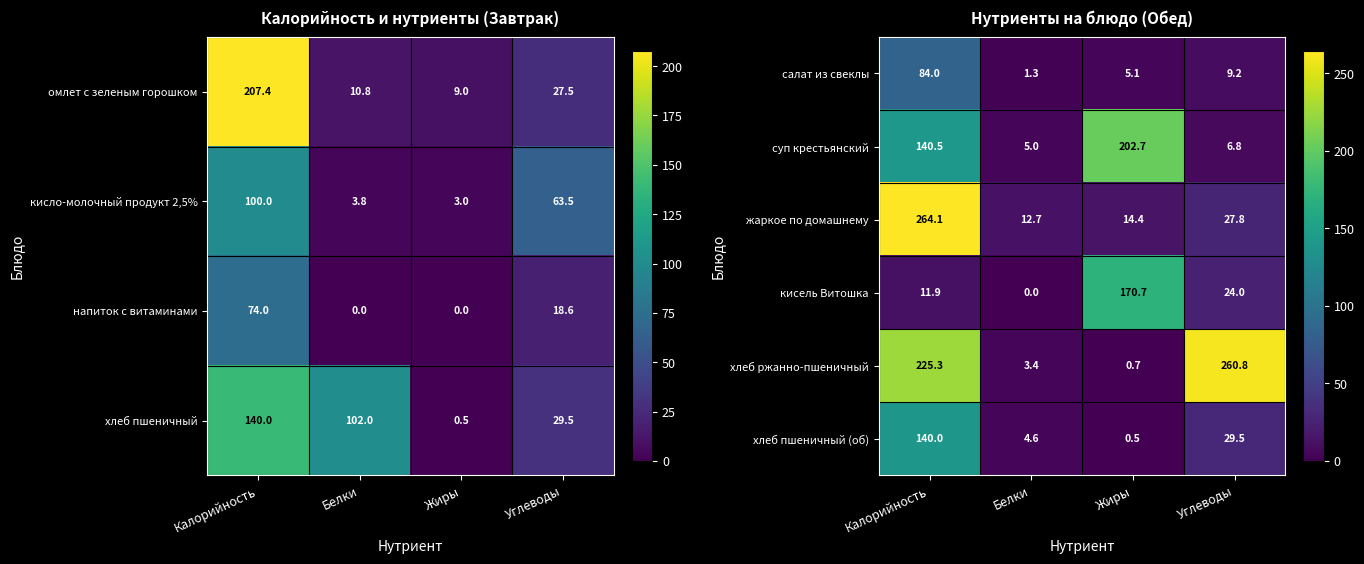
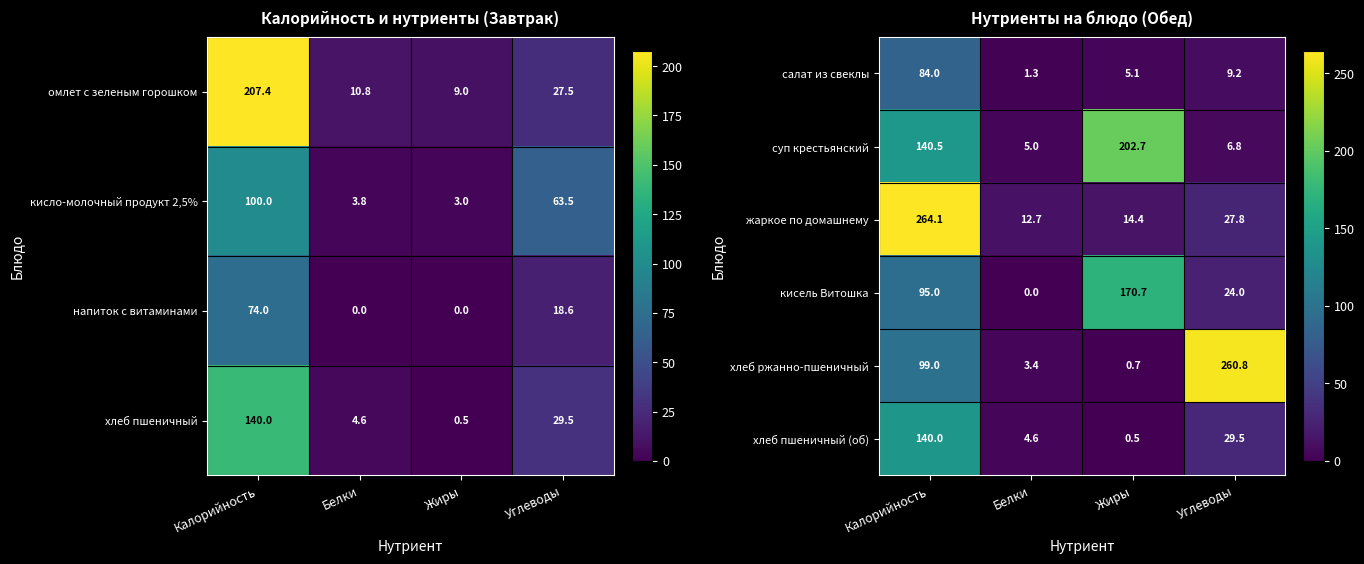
Калорийность и нутриенты (Завтрак), хлеб пшеничный, Белки: 102.0 -> 4.6
Нутриенты на блюдо (Обед), кисель Витошка, Калорийность: 11.9 -> 95.0
Нутриенты на блюдо (Обед), хлеб ржанно-пшеничный, Калорийность: 225.3 -> 99.0
